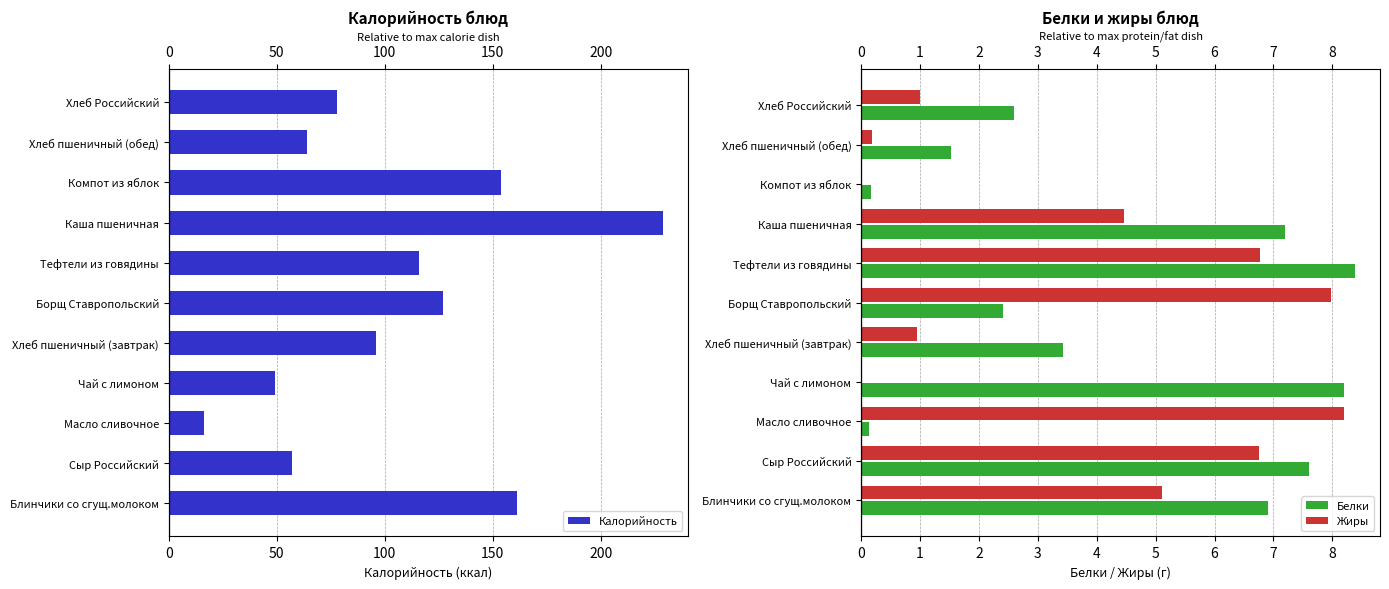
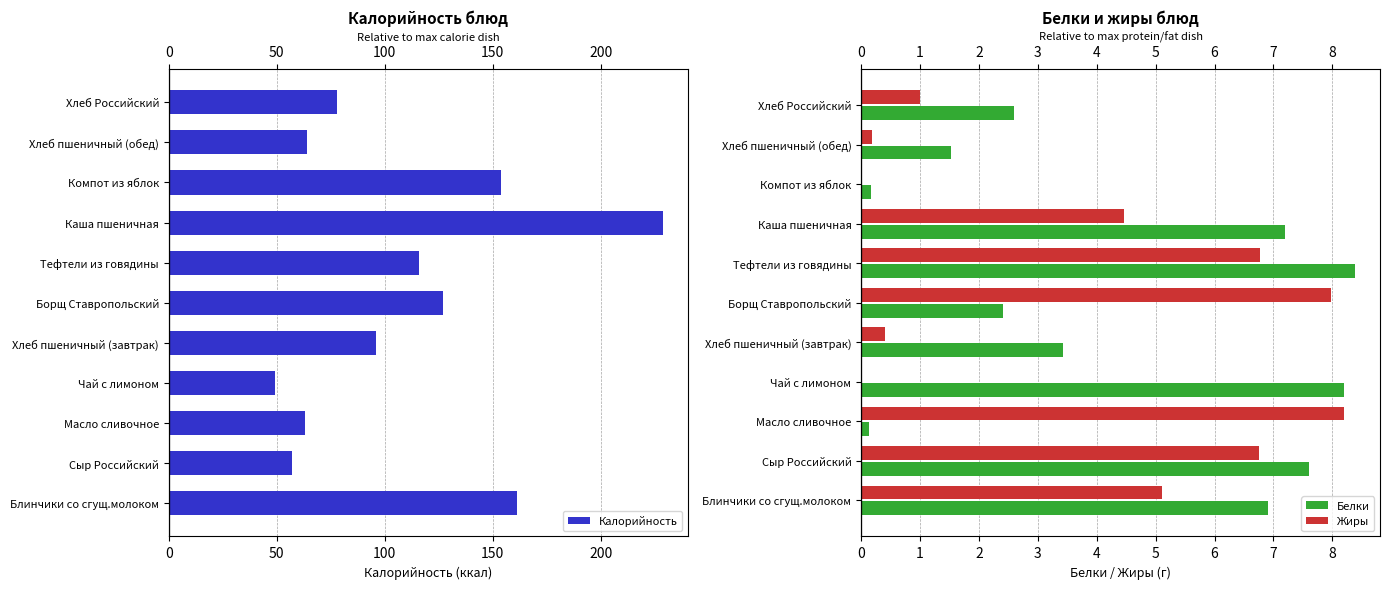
Калорийность блюд, Масло сливочное: 16 -> 63
Белки и жиры блюд, Жиры, Хлеб пшеничный (завтрак): 0.9 -> 0.4
